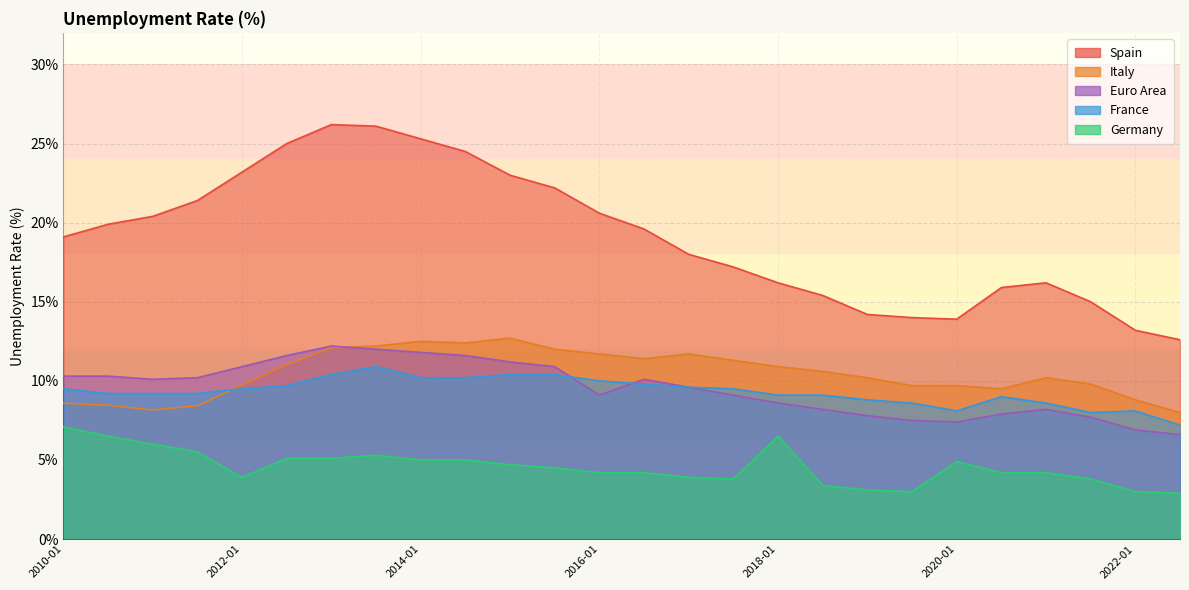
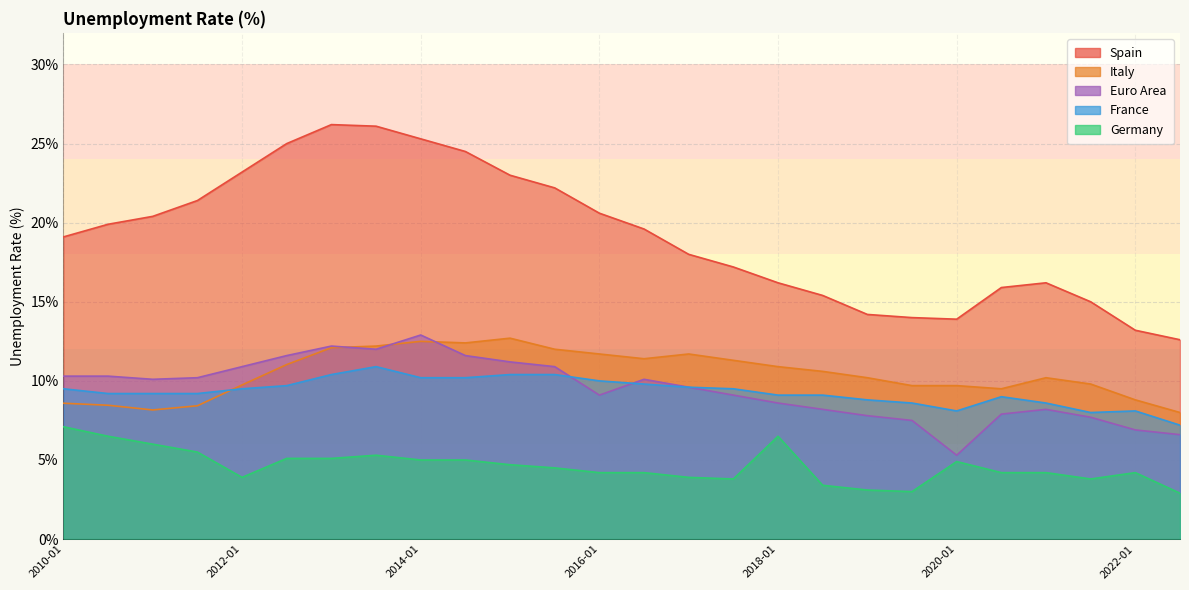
Euro Area, 2014-01: 11.8% -> 12.9%
Euro Area, 2020-01: 7.4% -> 5.3%
Germany, 2022-01: 3.0% -> 4.2%
